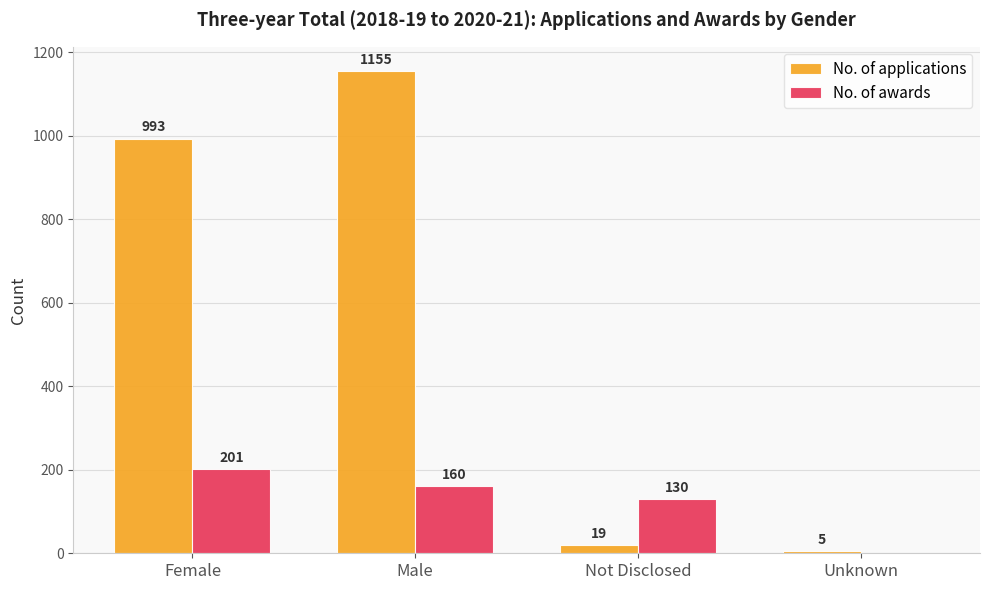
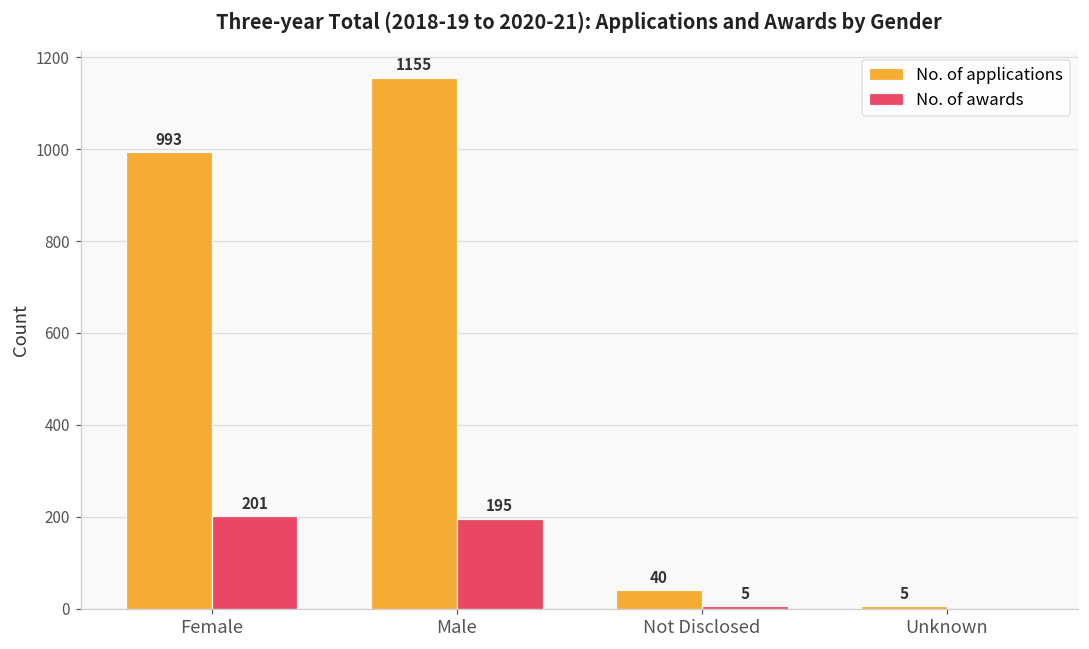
No. of awards, Male: 160 -> 195
No. of applications, Not Disclosed: 19 -> 40
No. of awards, Not Disclosed: 130 -> 5
